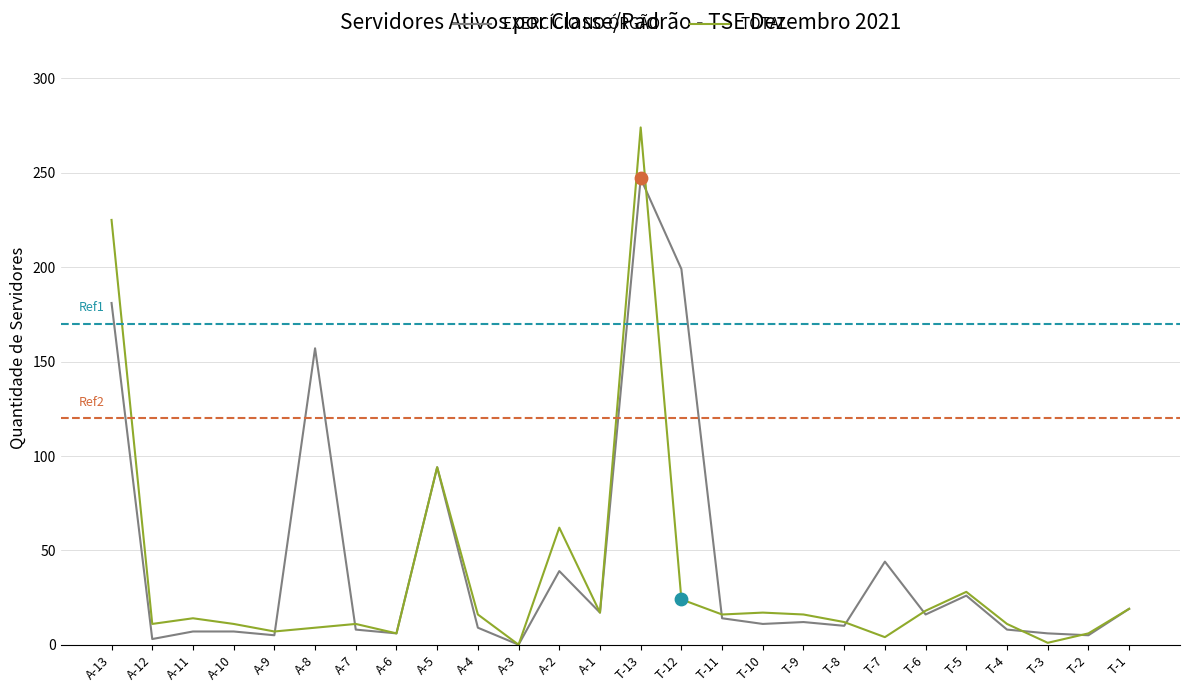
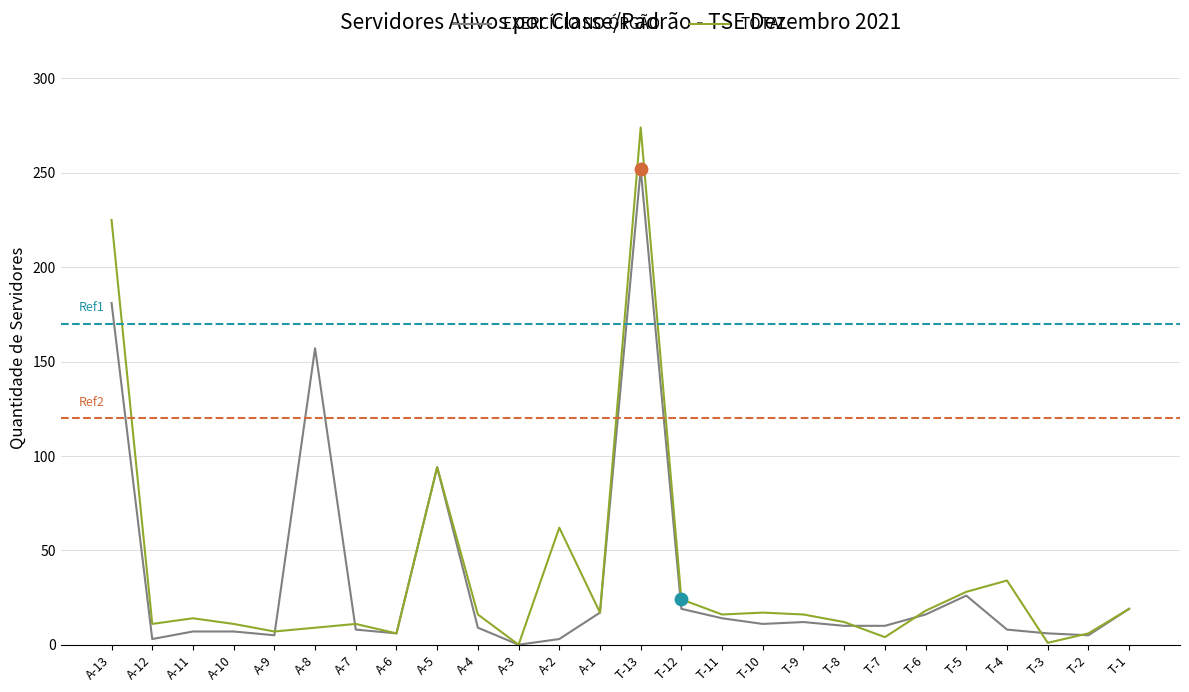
EXERCÍCIO NO ÓRGÃO, A-2: 39 -> 3
EXERCÍCIO NO ÓRGÃO, T-13: 247 -> 252
EXERCÍCIO NO ÓRGÃO, T-12: 199 -> 19
EXERCÍCIO NO ÓRGÃO, T-7: 44 -> 10
TOTAL, T-4: 11 -> 34
